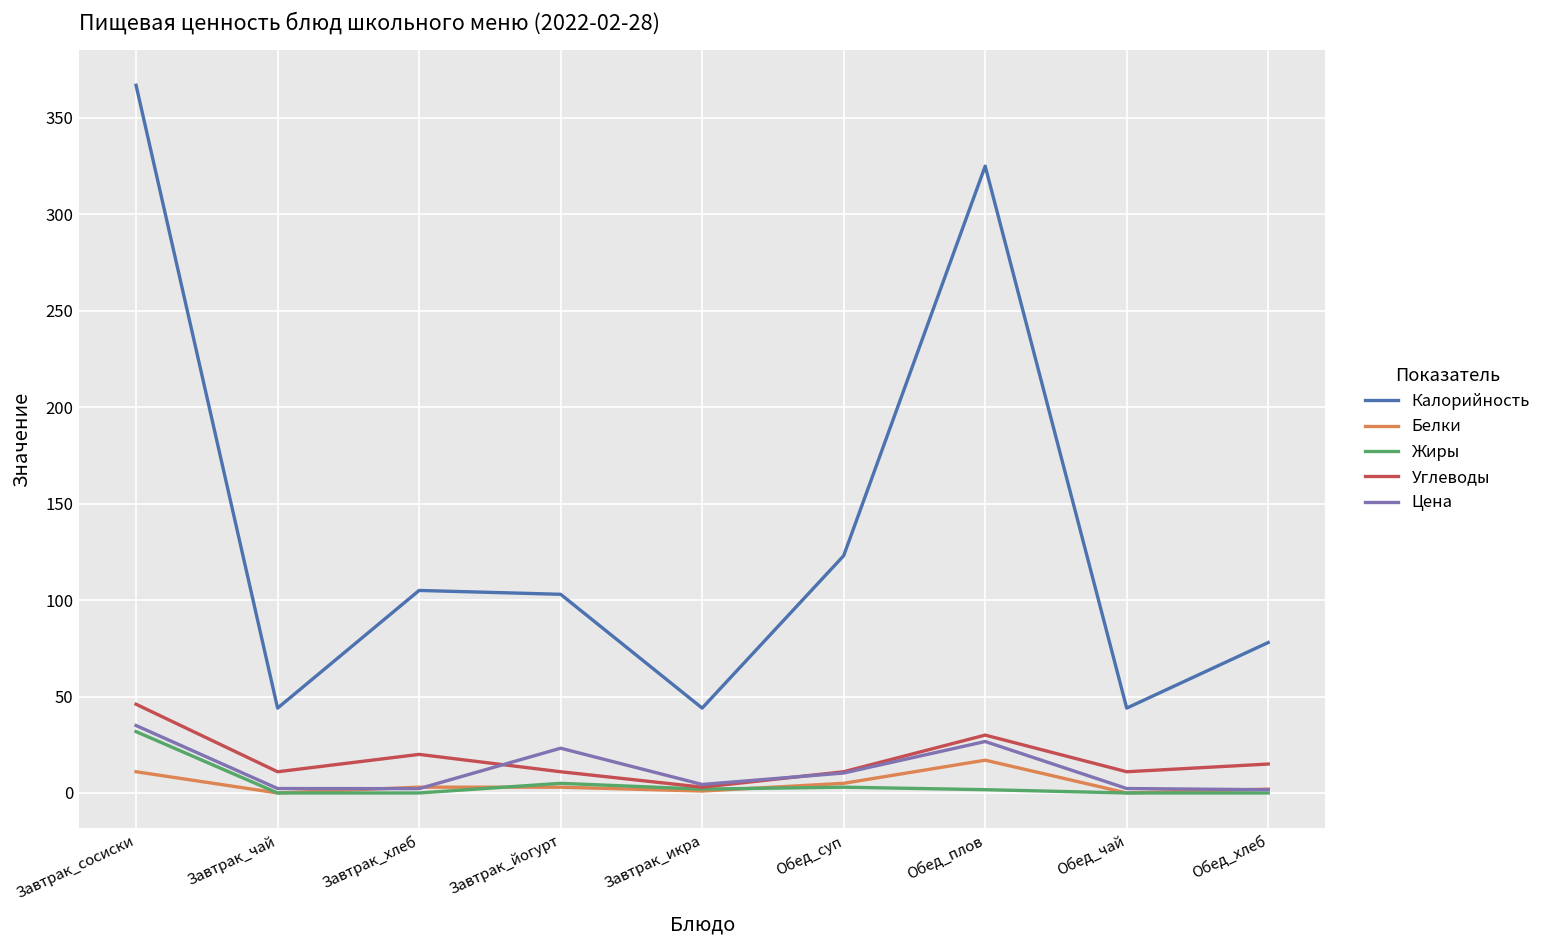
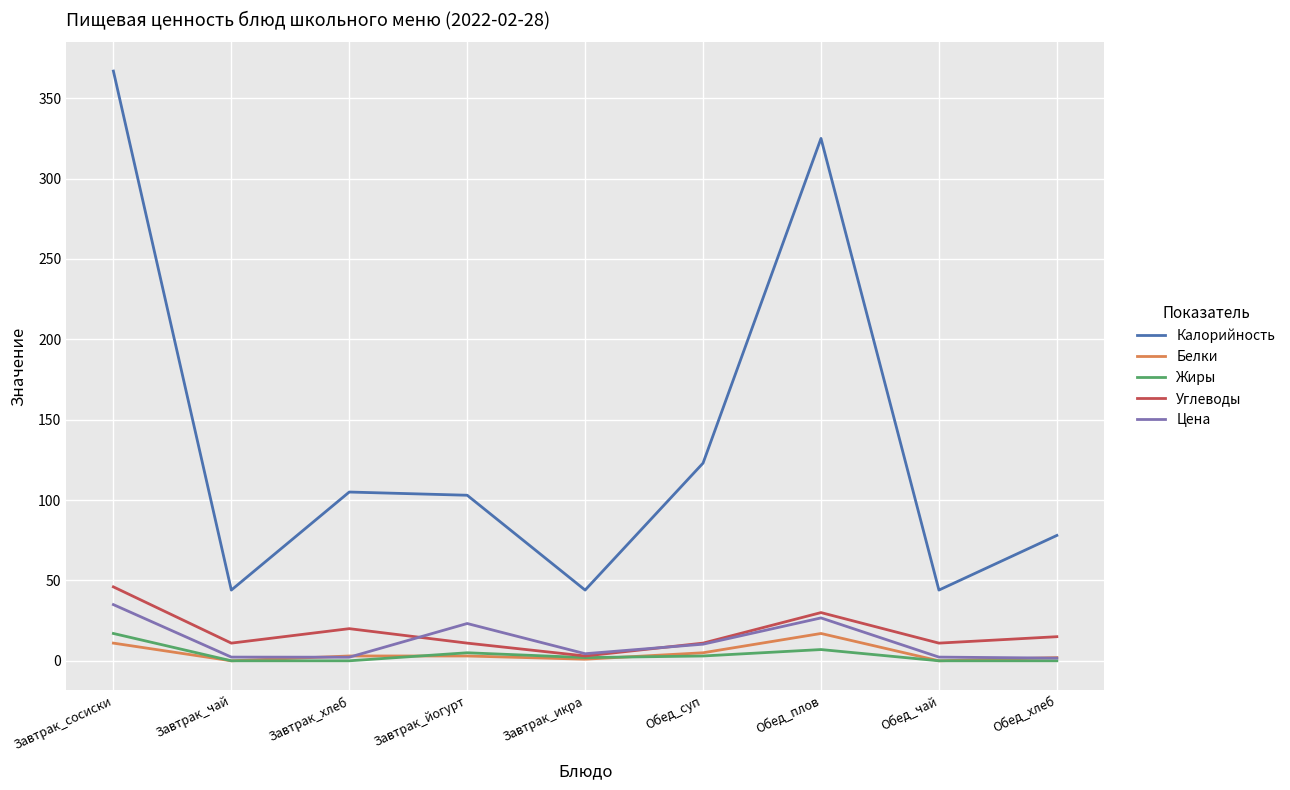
Жиры, Завтрак_сосиски: 32 -> 17
Жиры, Обед_плов: 2 -> 7
